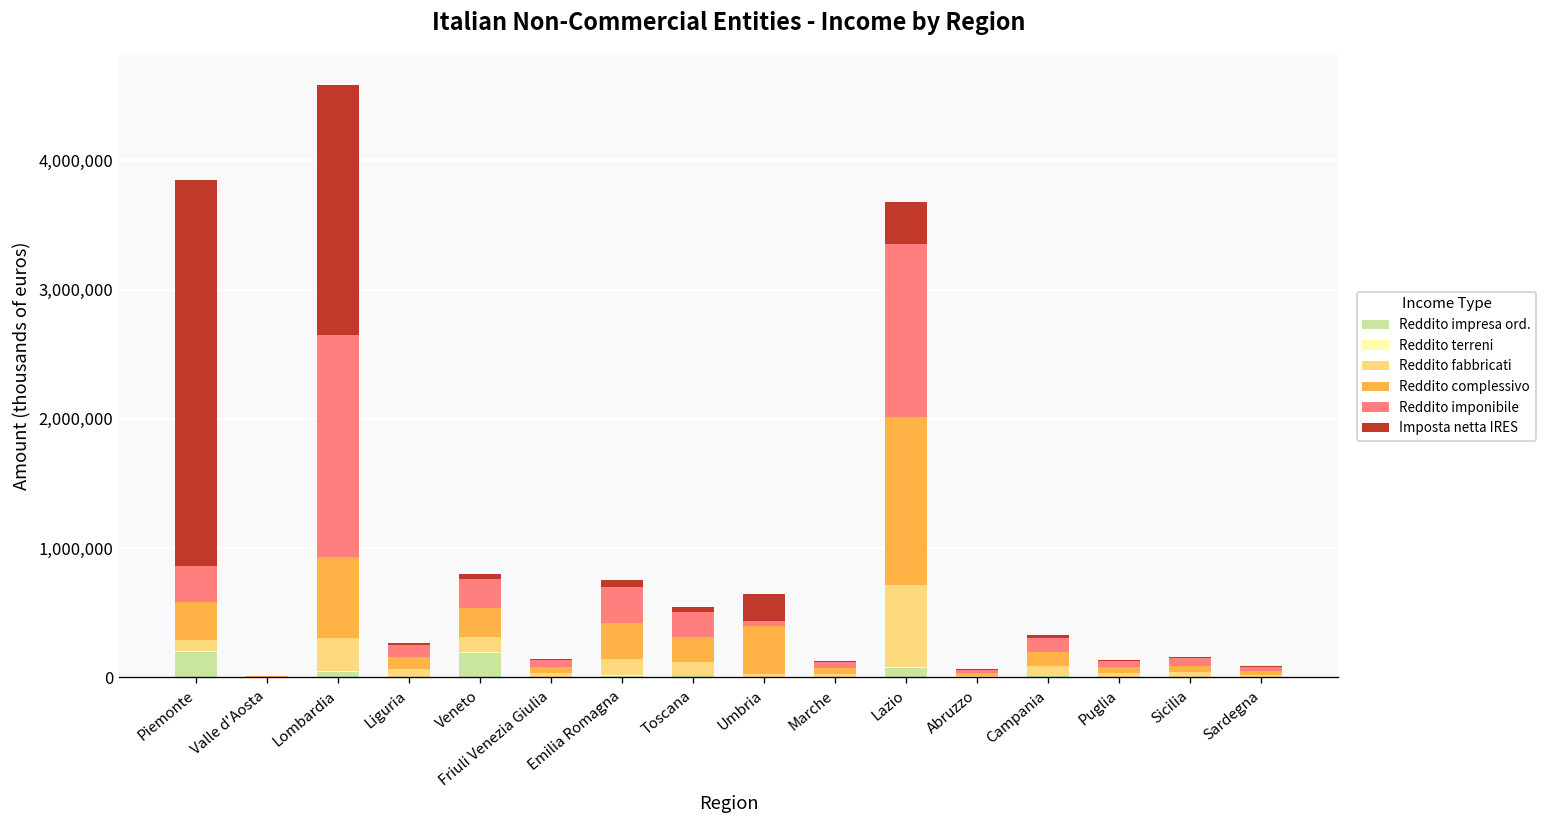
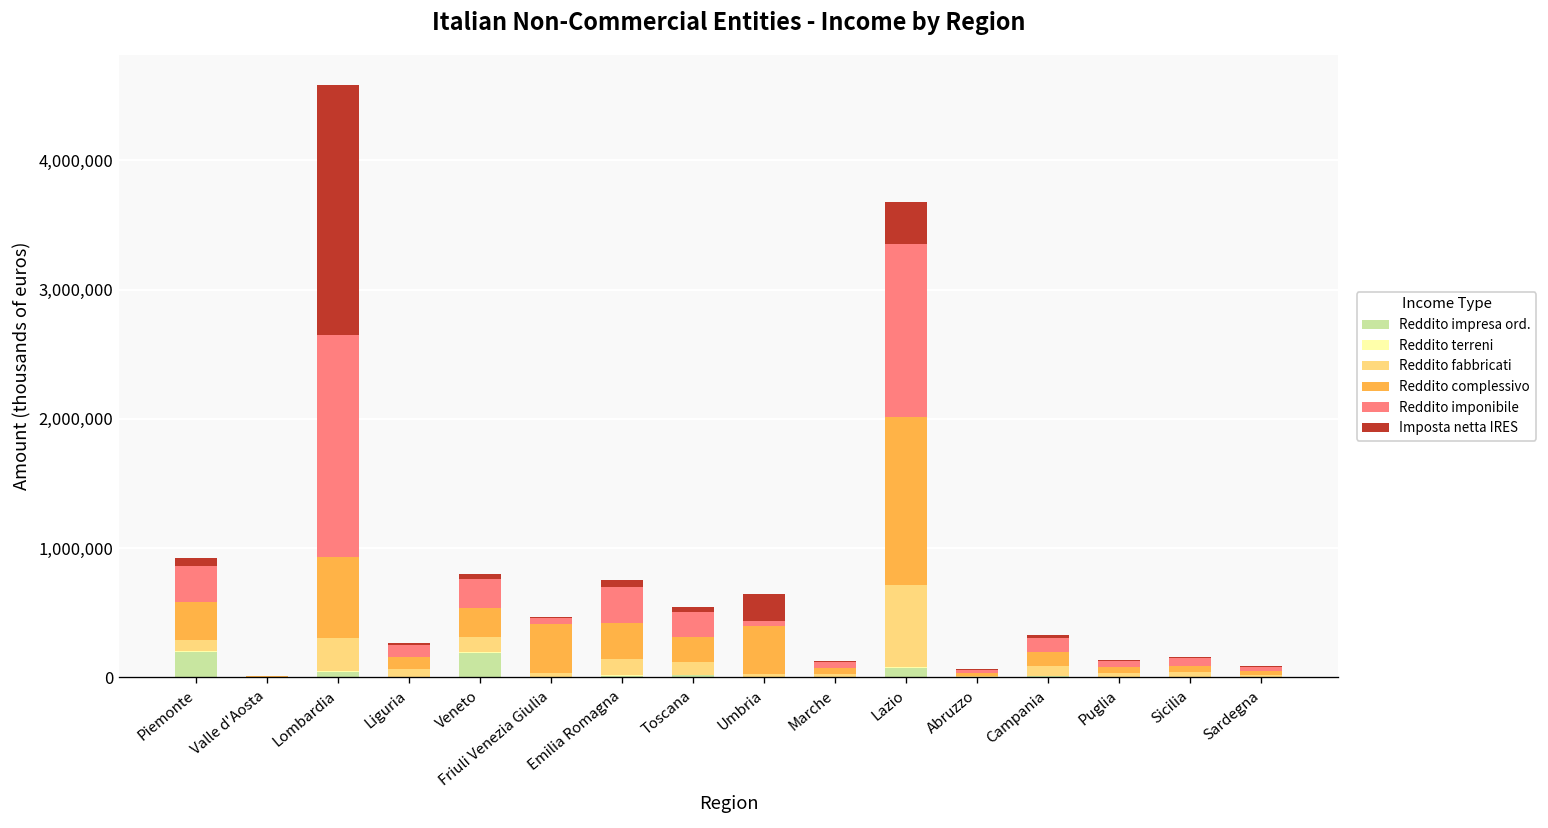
Imposta netta IRES, Piemonte: 2,980,000 -> 60,000
Reddito complessivo, Friuli Venezia Giulia: 50,000 -> 380,000
